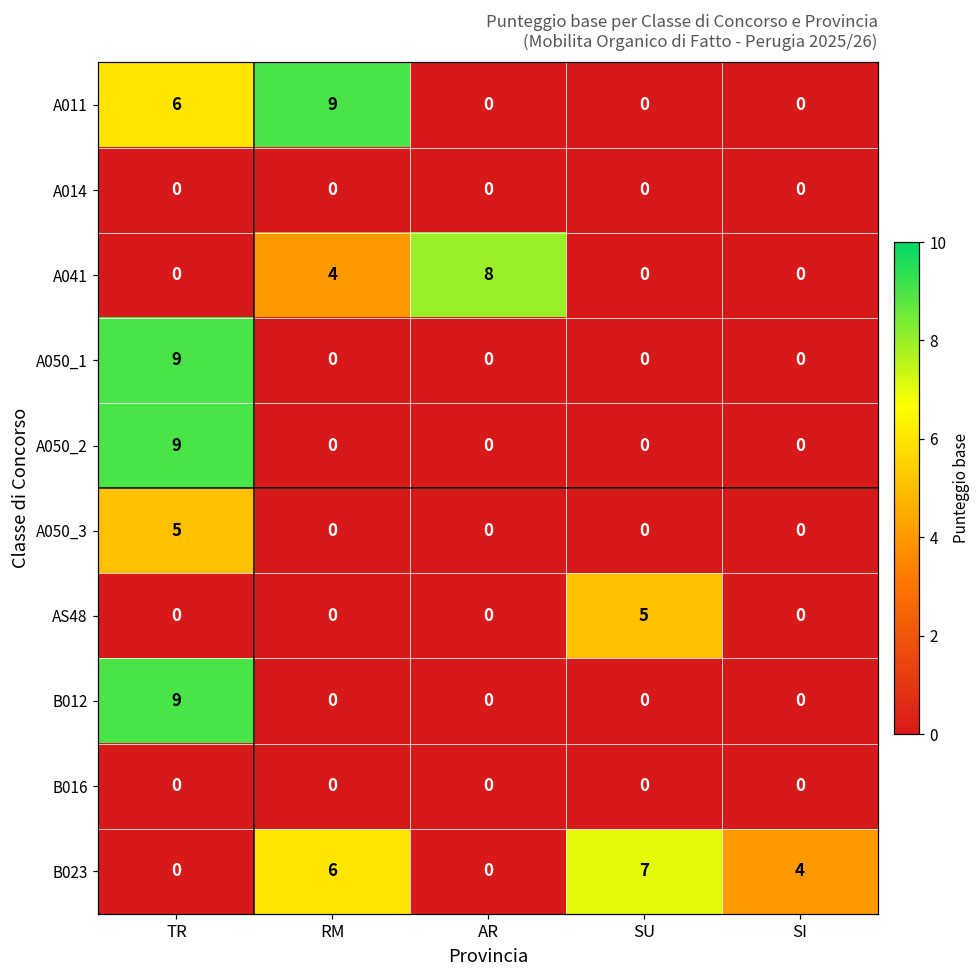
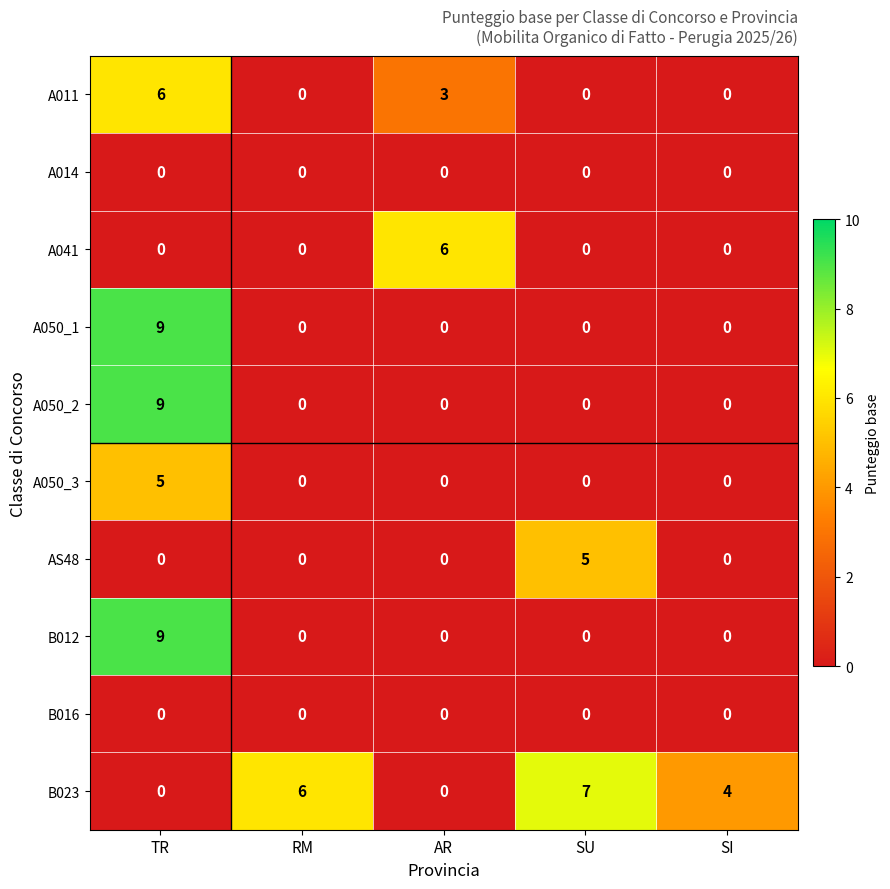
A011, RM: 9 -> 0
A011, AR: 0 -> 3
A041, RM: 4 -> 0
A041, AR: 8 -> 6
